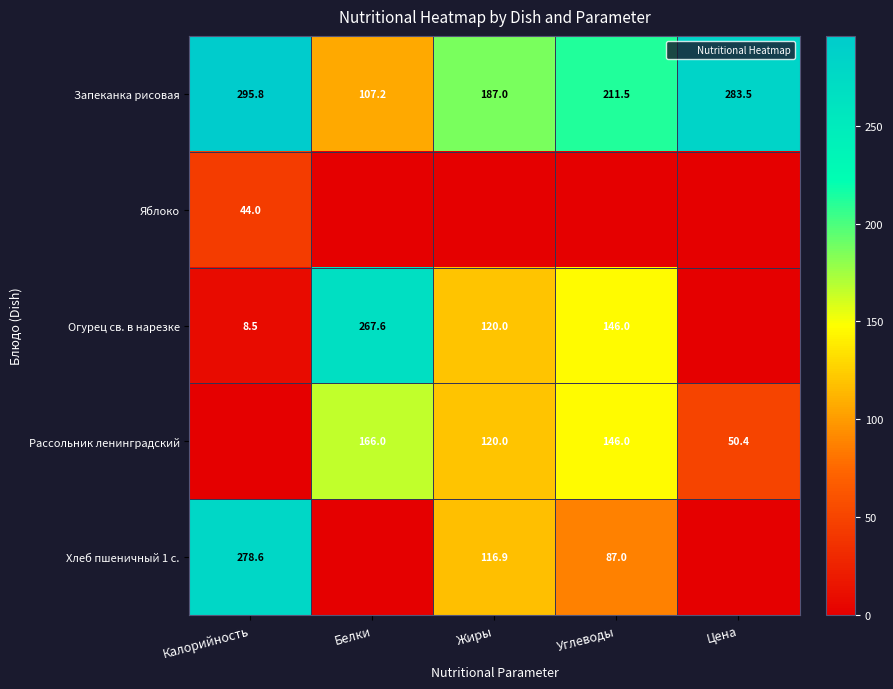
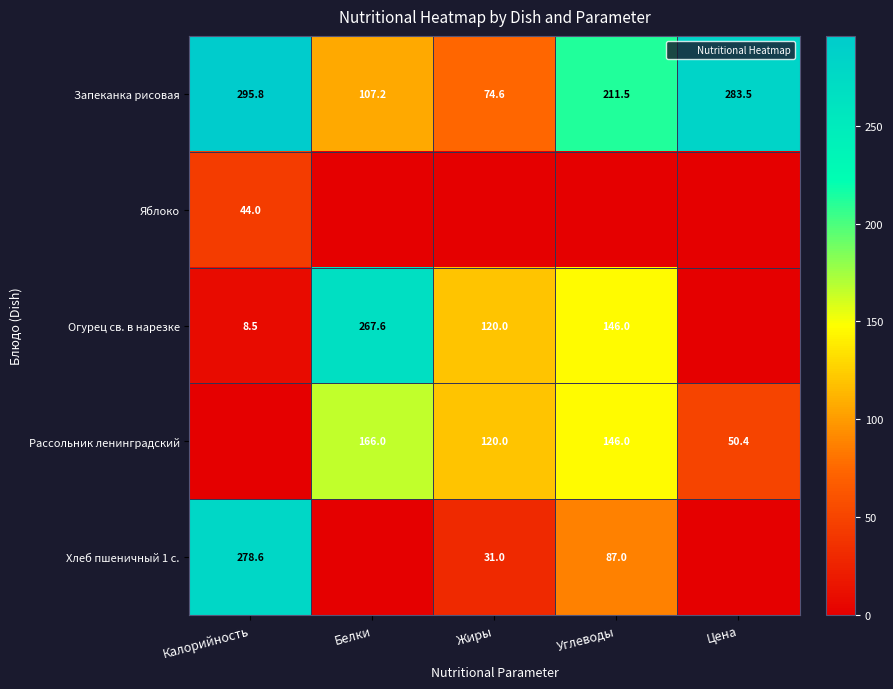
Запеканка рисовая, Жиры: 187.0 -> 74.6
Хлеб пшеничный 1 с., Жиры: 116.9 -> 31.0
